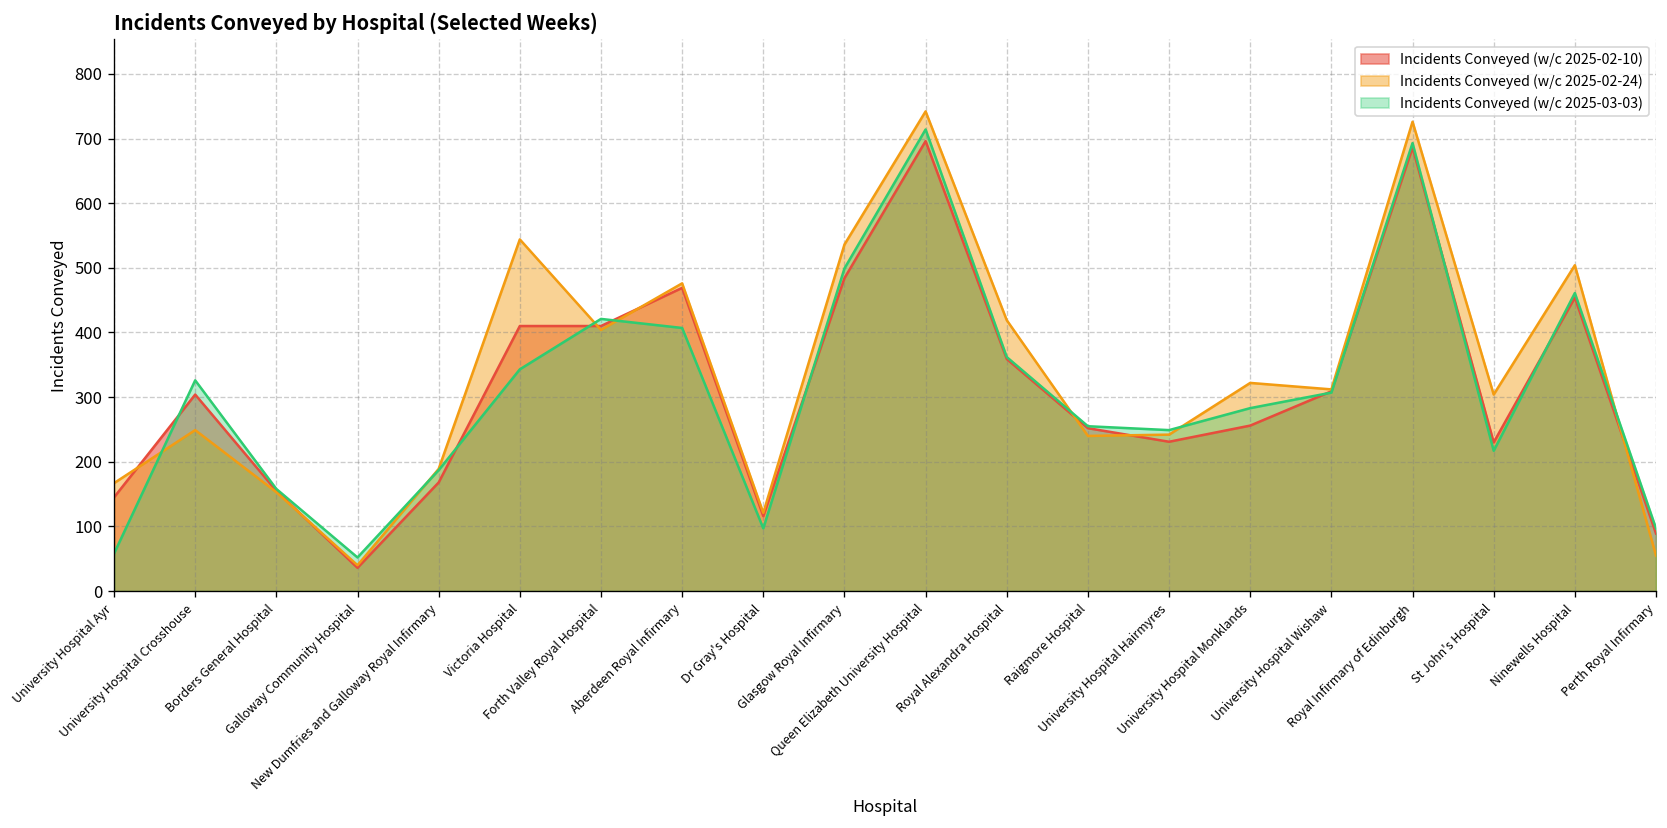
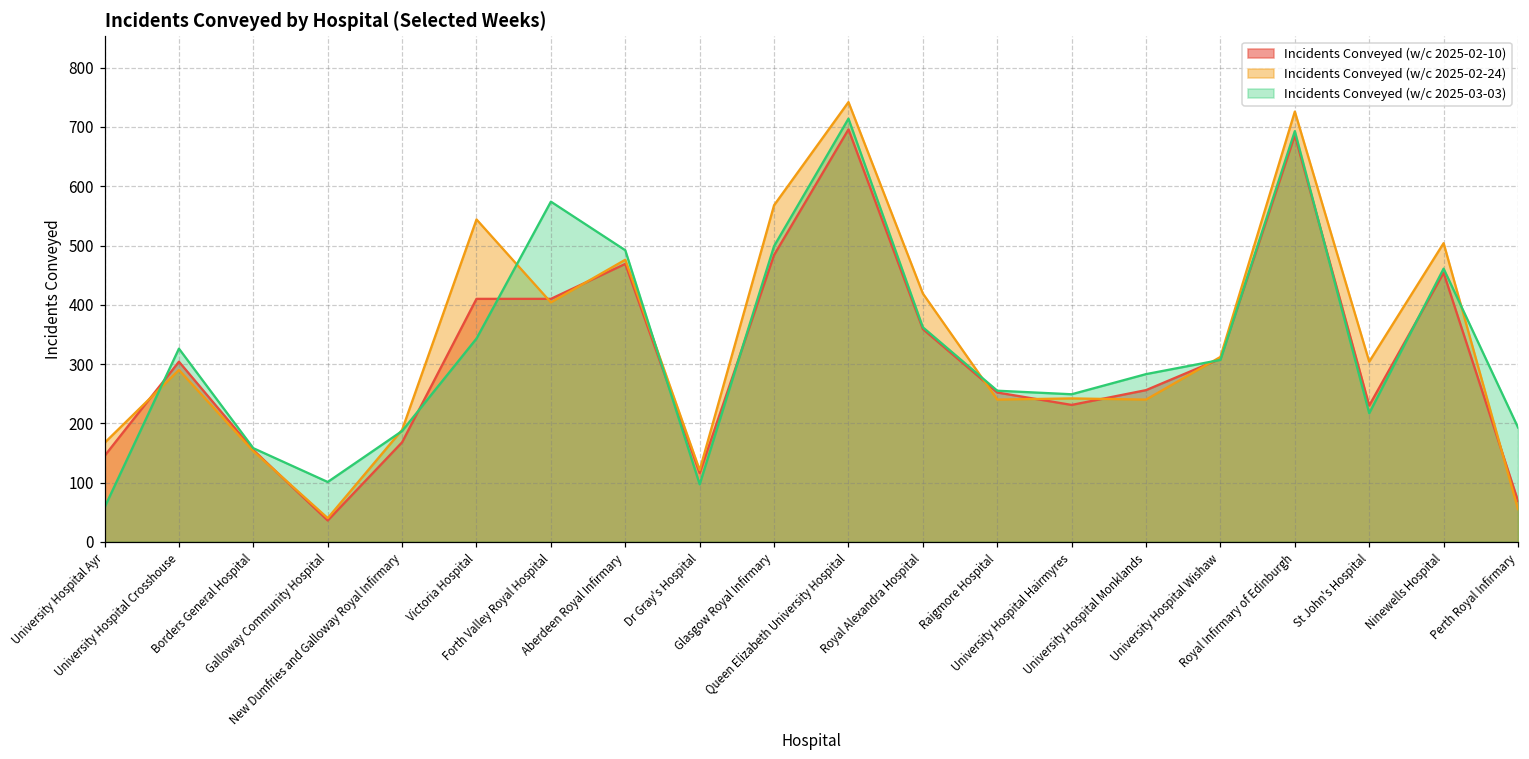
Incidents Conveyed (w/c 2025-02-24), University Hospital Crosshouse: 250 -> 290
Incidents Conveyed (w/c 2025-03-03), Galloway Community Hospital: 50 -> 100
Incidents Conveyed (w/c 2025-03-03), Forth Valley Royal Hospital: 420 -> 570
Incidents Conveyed (w/c 2025-03-03), Aberdeen Royal Infirmary: 410 -> 490
Incidents Conveyed (w/c 2025-02-24), Glasgow Royal Infirmary: 540 -> 570
Incidents Conveyed (w/c 2025-02-24), University Hospital Monklands: 320 -> 240
Incidents Conveyed (w/c 2025-02-10), Perth Royal Infirmary: 90 -> 70
Incidents Conveyed (w/c 2025-03-03), Perth Royal Infirmary: 100 -> 190
